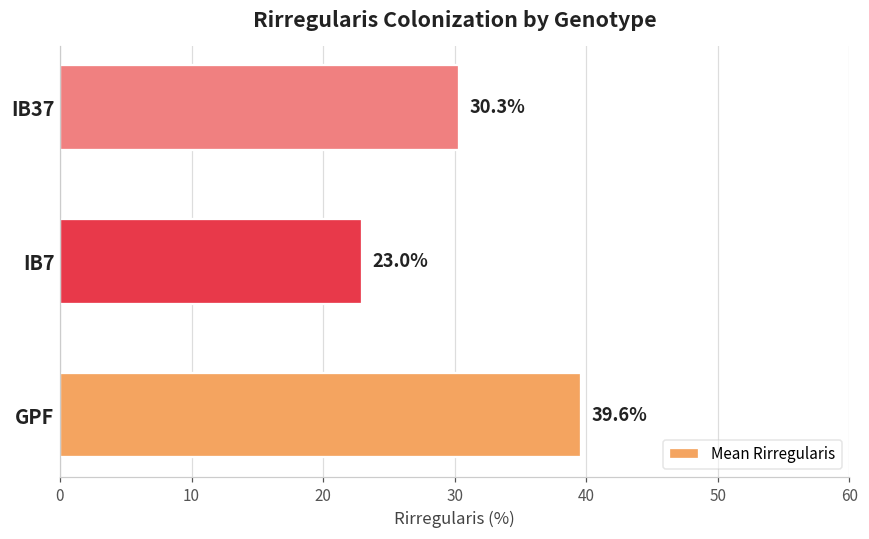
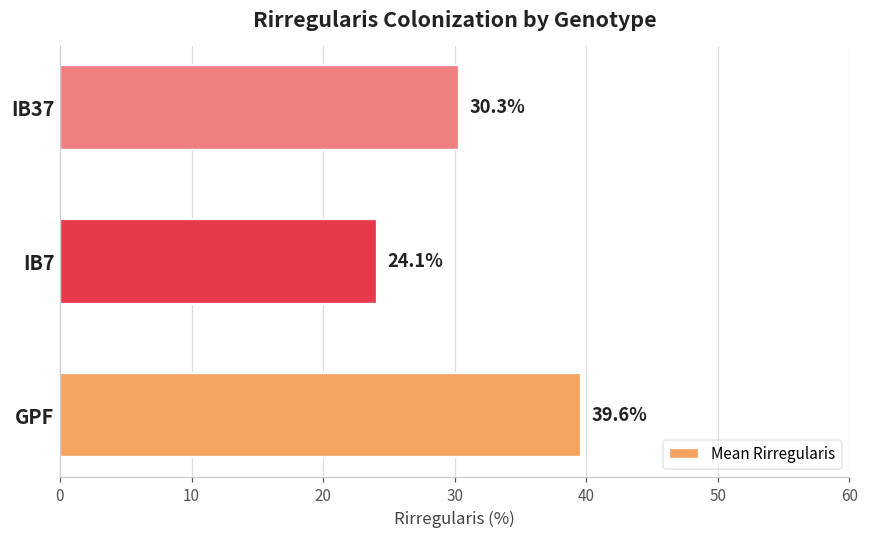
IB7: 23.0% -> 24.1%
